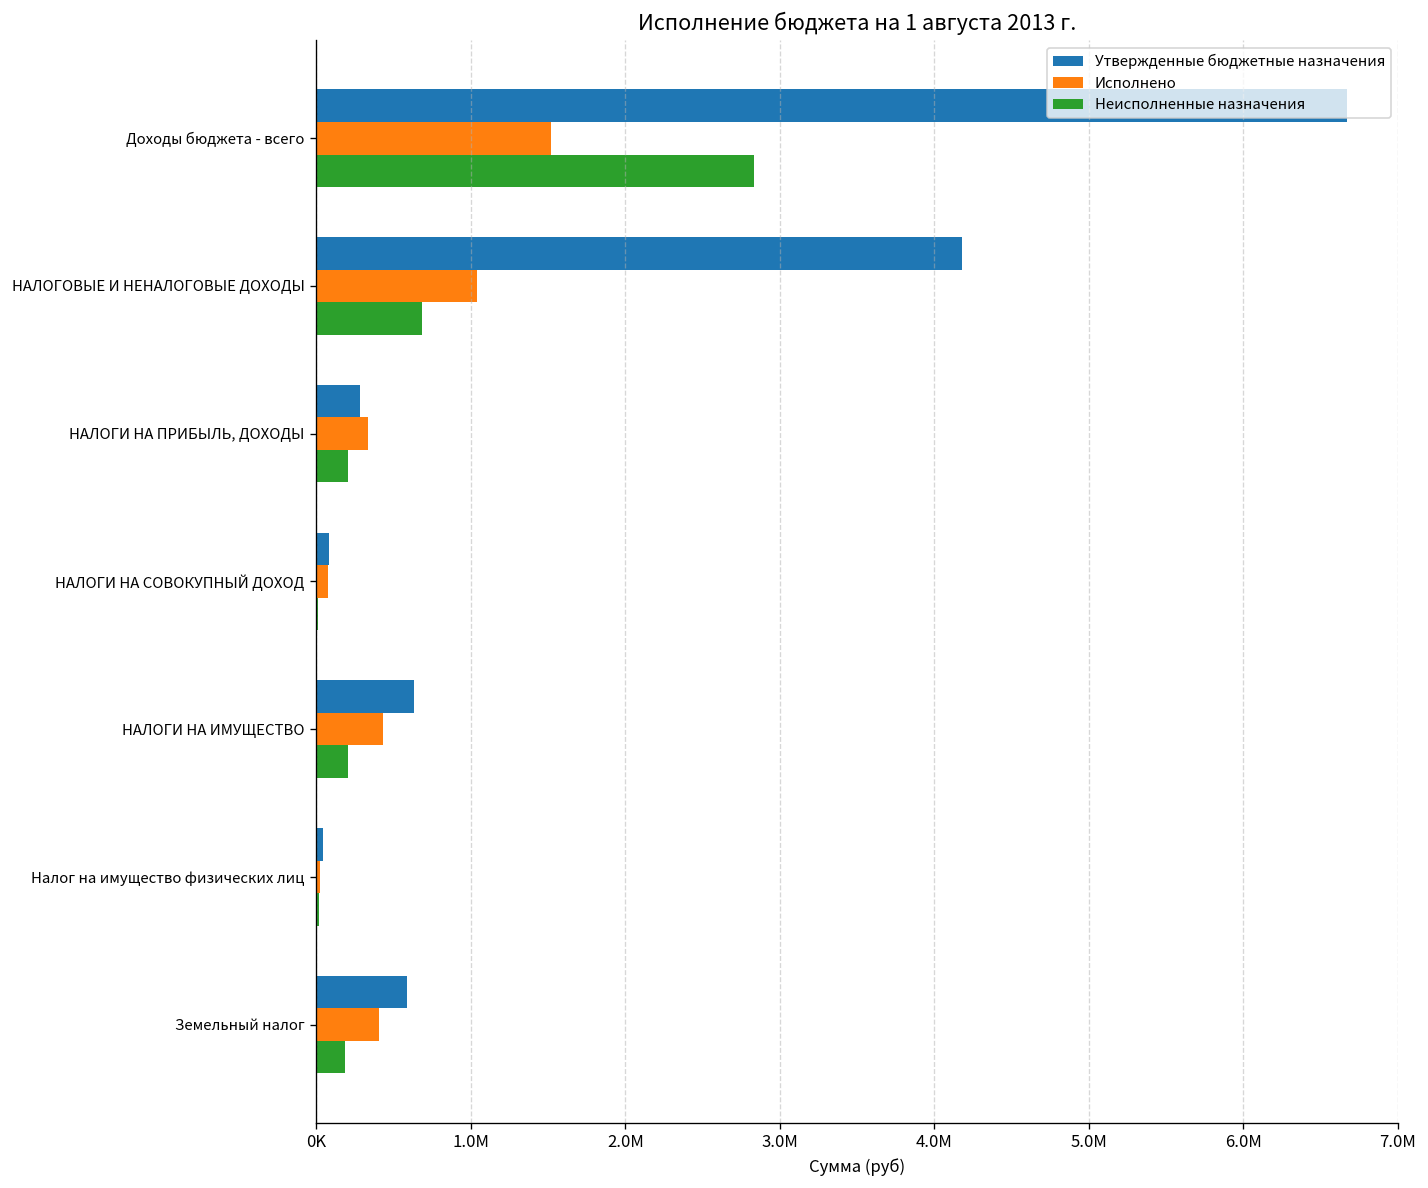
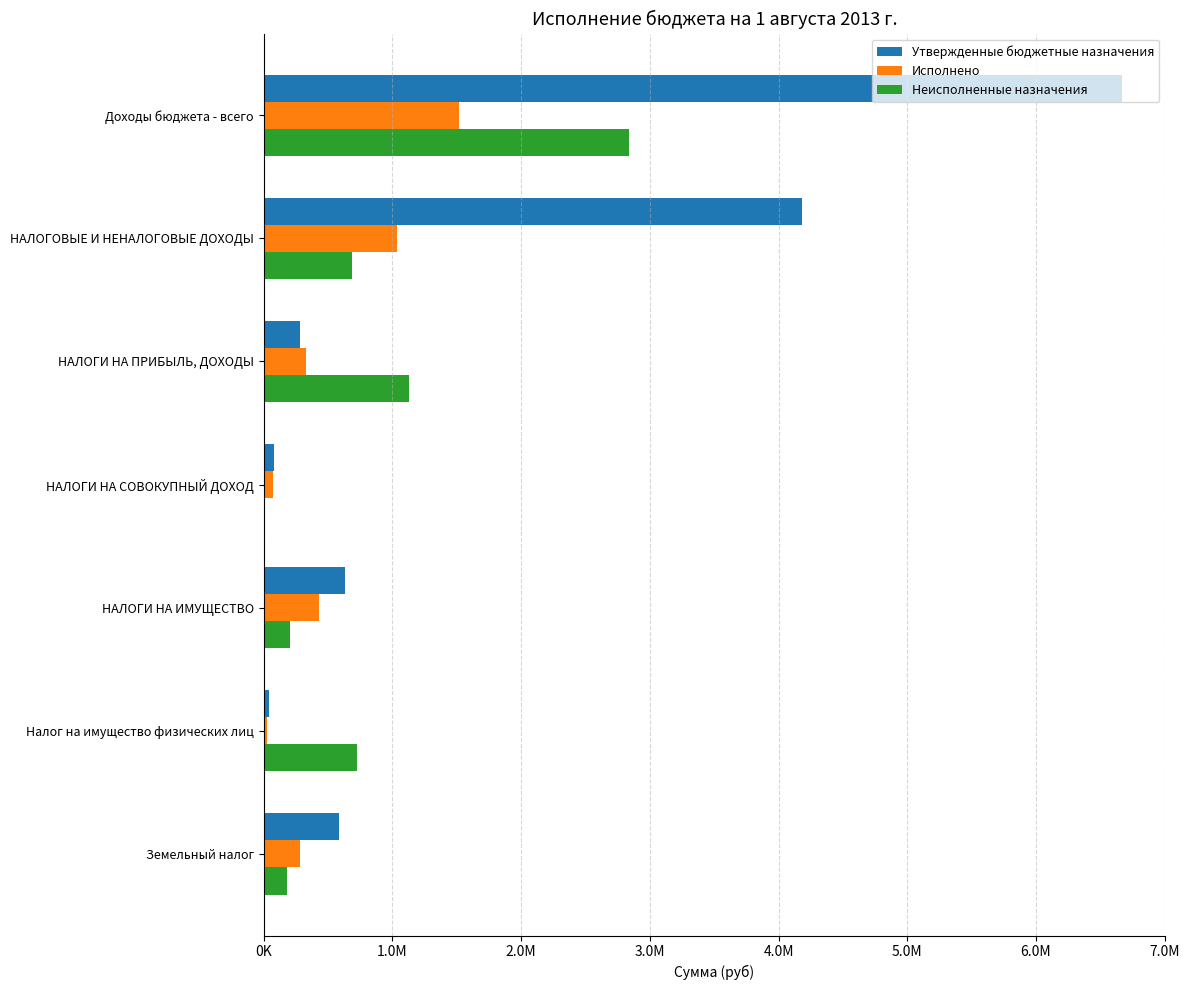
Неисполненные назначения, НАЛОГИ НА ПРИБЫЛЬ, ДОХОДЫ: 210000 -> 1130000
Неисполненные назначения, Налог на имущество физических лиц: 20000 -> 730000
Исполнено, Земельный налог: 400000 -> 280000
